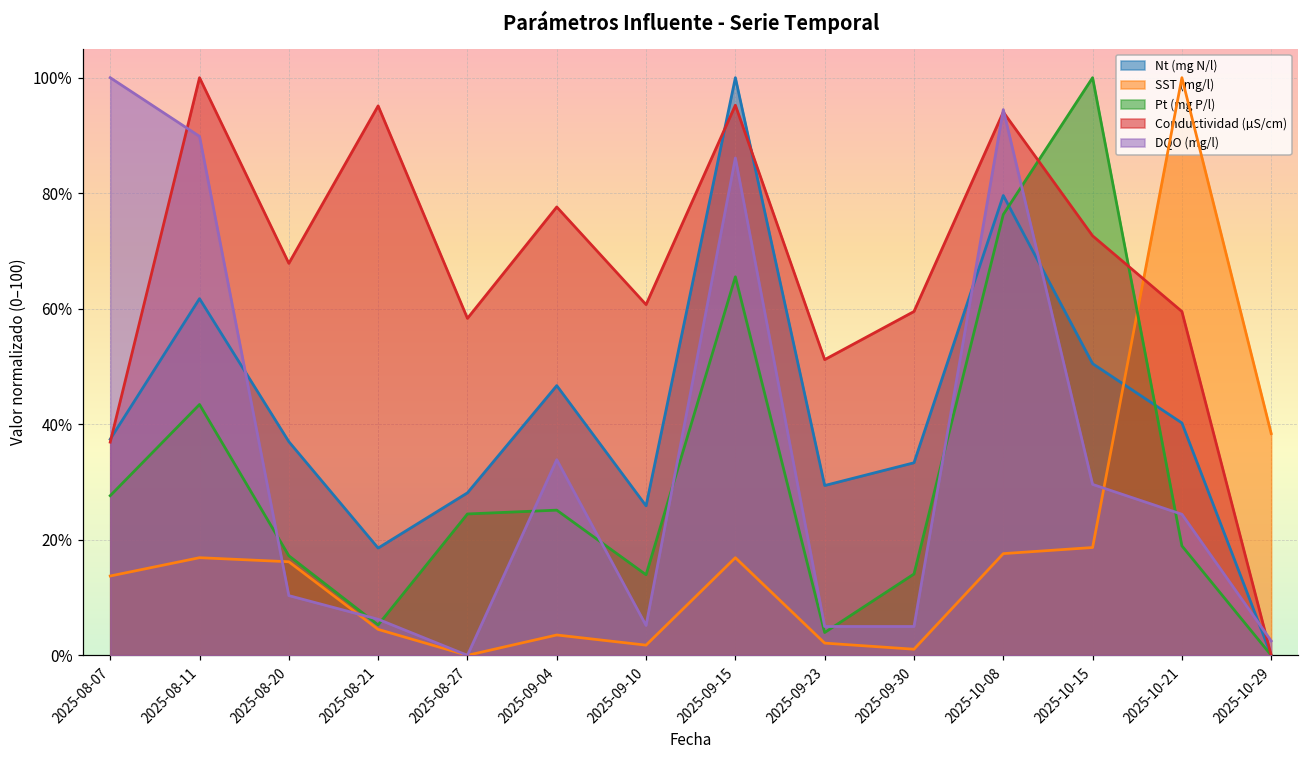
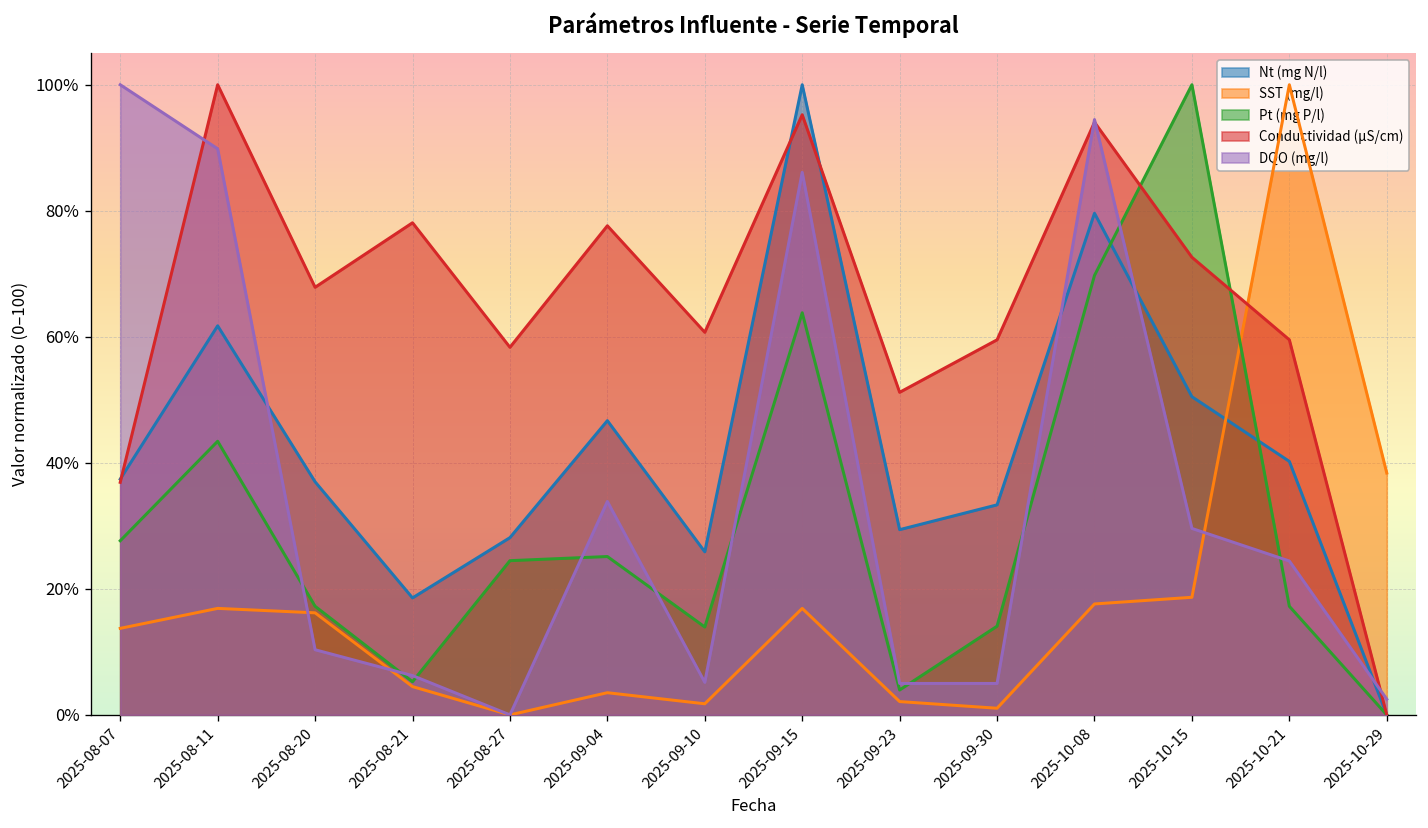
Conductividad (µS/cm), 2025-08-21: 95% -> 78%
Pt (mg P/l), 2025-09-15: 66% -> 64%
Pt (mg P/l), 2025-10-08: 76% -> 70%
Pt (mg P/l), 2025-10-21: 19% -> 17%
